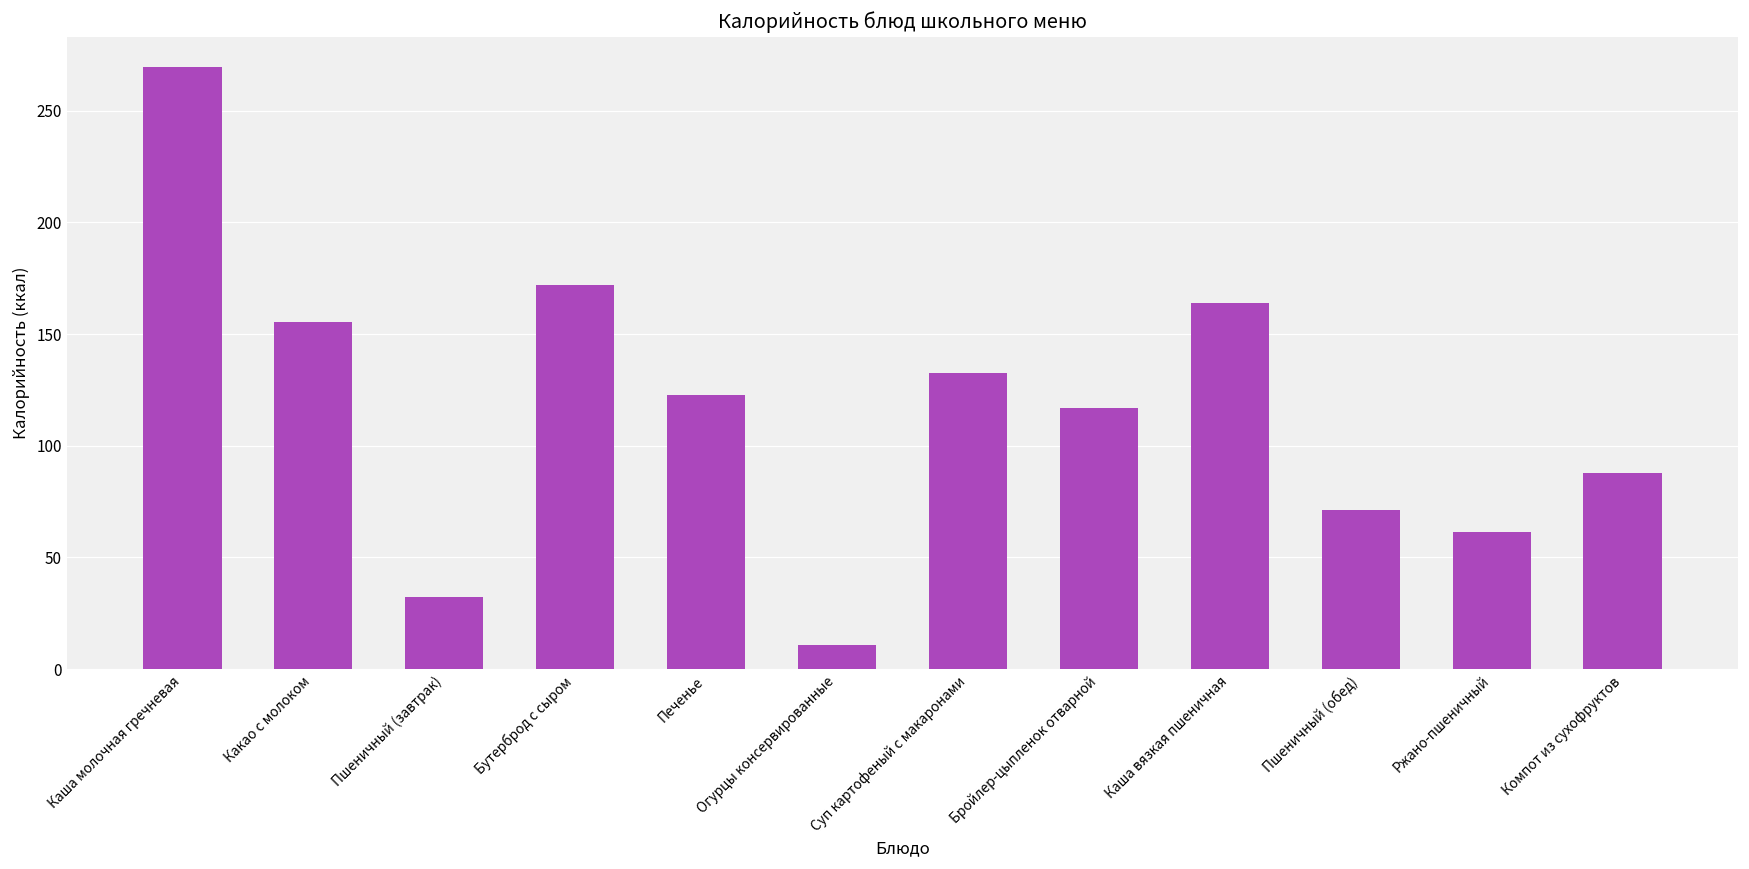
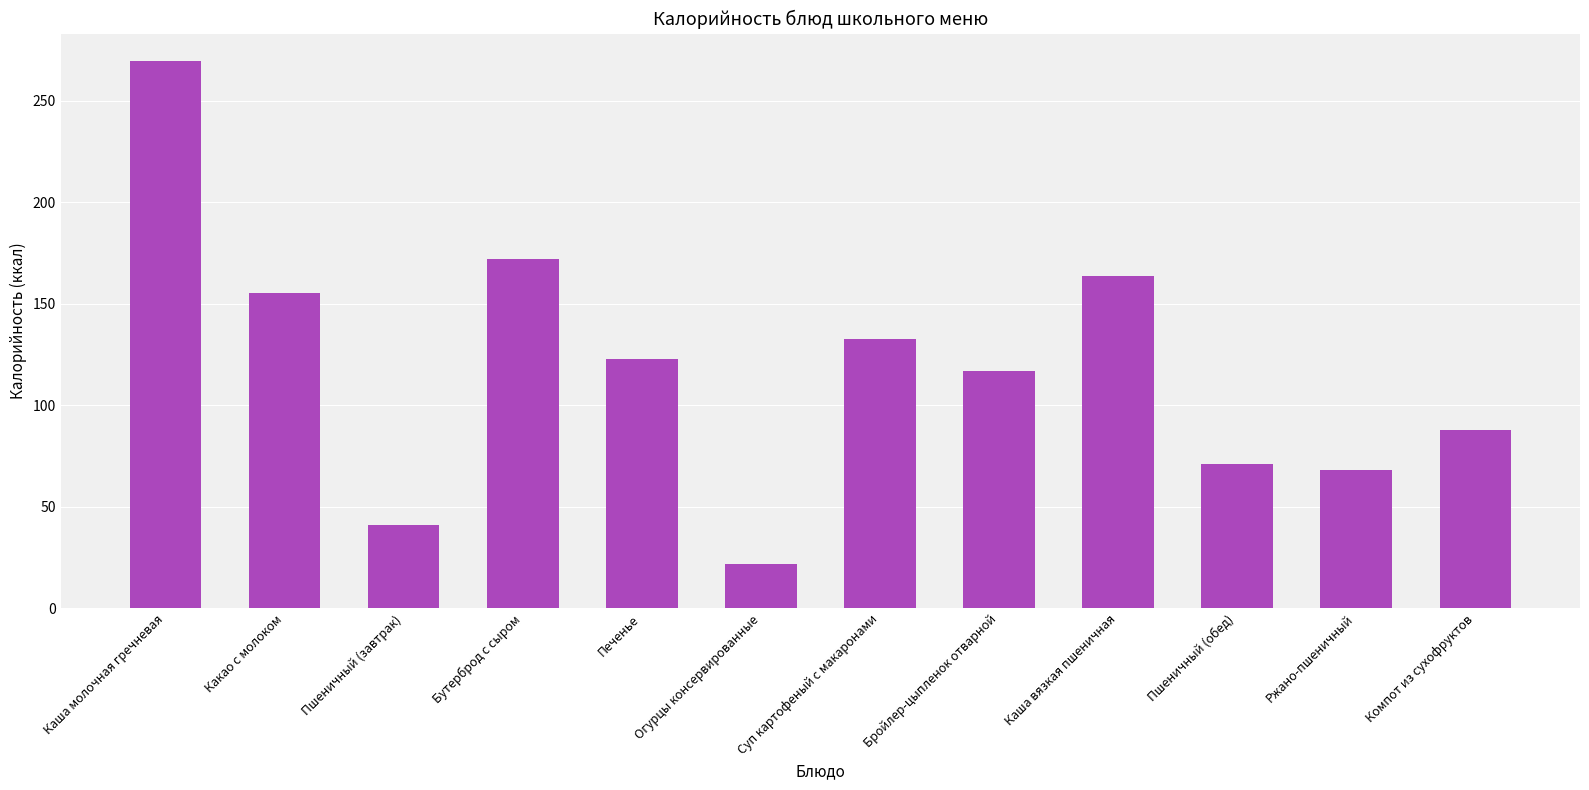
Пшеничный (завтрак): 32 -> 41
Огурцы консервированные: 11 -> 22
Ржано-пшеничный: 61 -> 68
